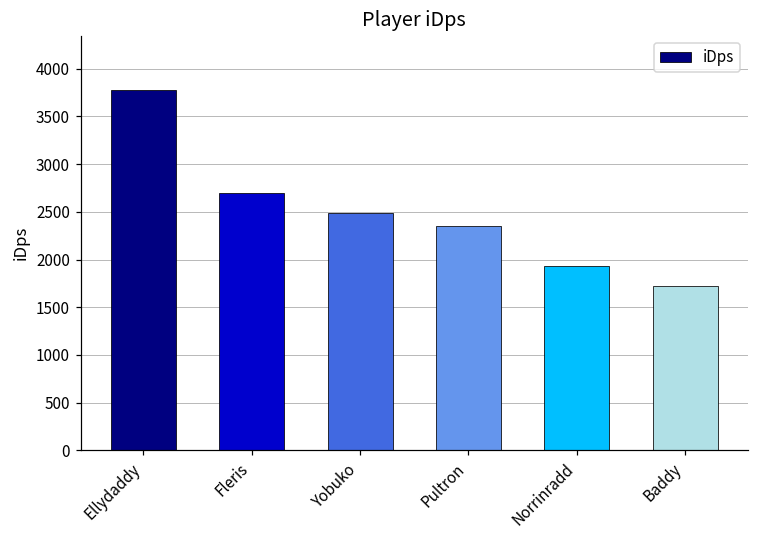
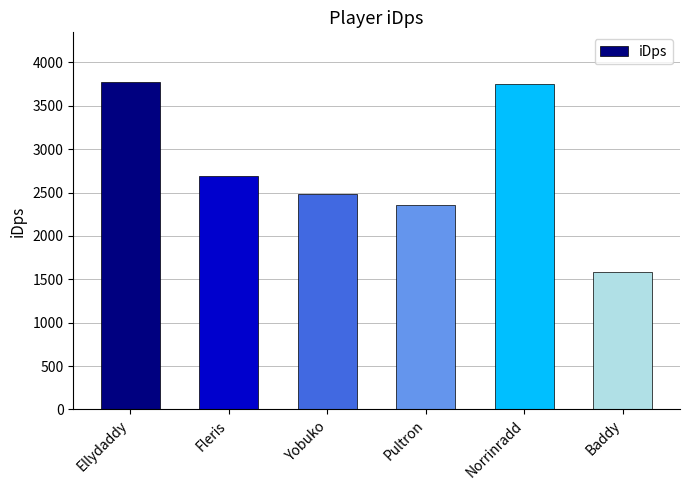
Norrinradd: 1900 -> 3800
Baddy: 1700 -> 1600
